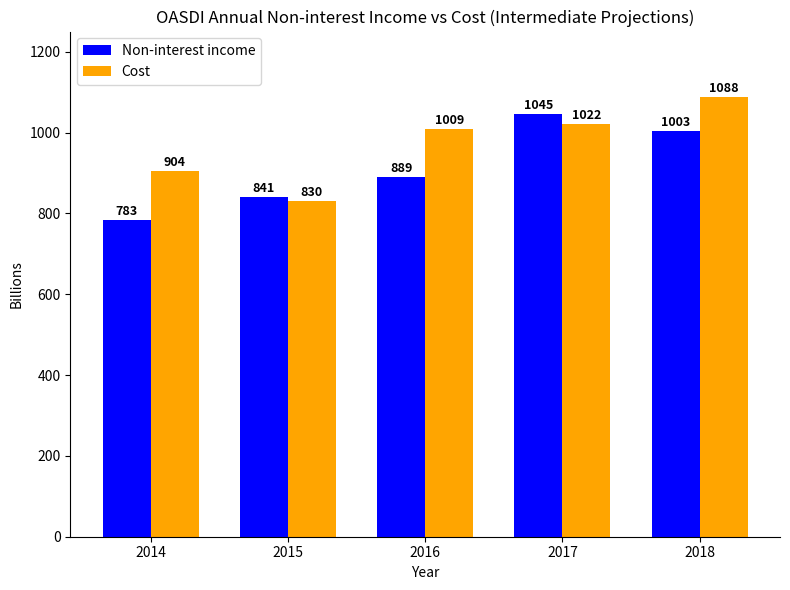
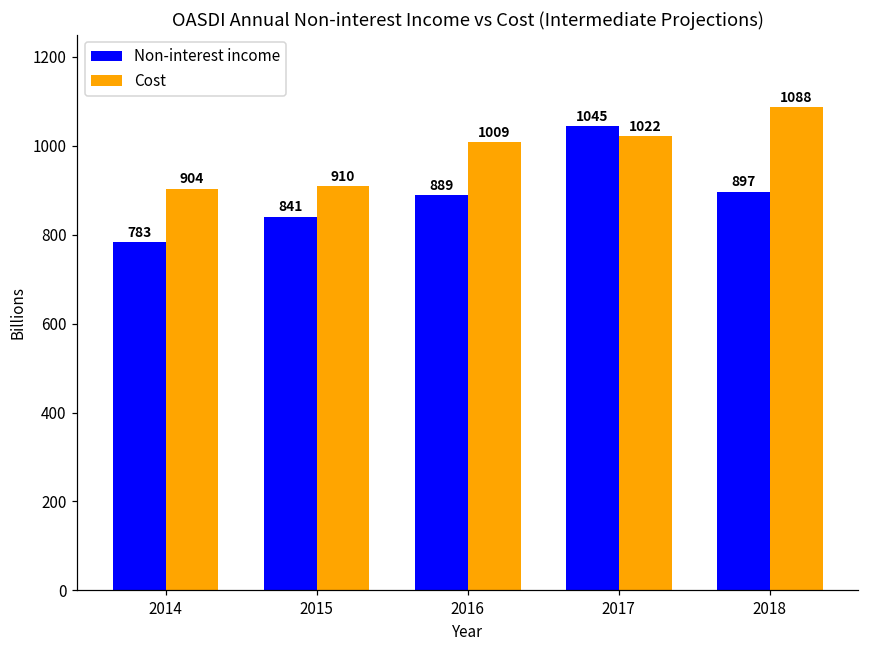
Cost, 2015: 830 -> 910
Non-interest income, 2018: 1003 -> 897
